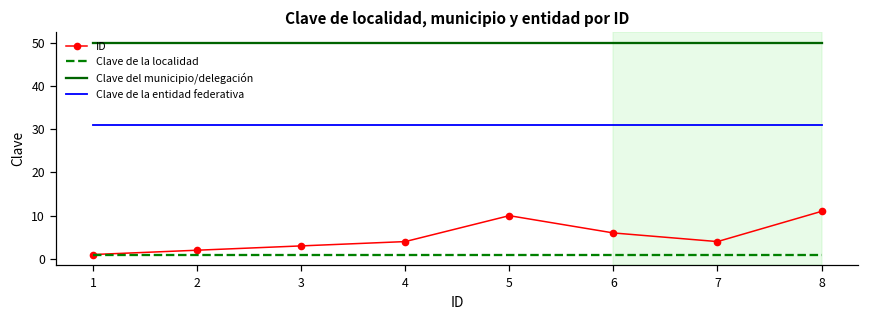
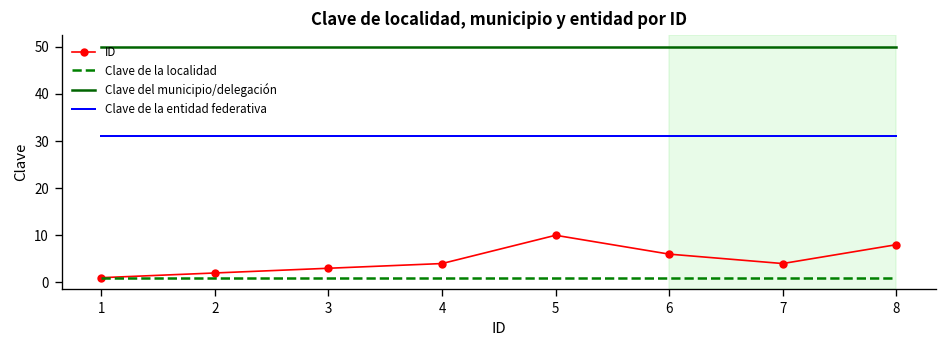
ID, 8: 11 -> 8
